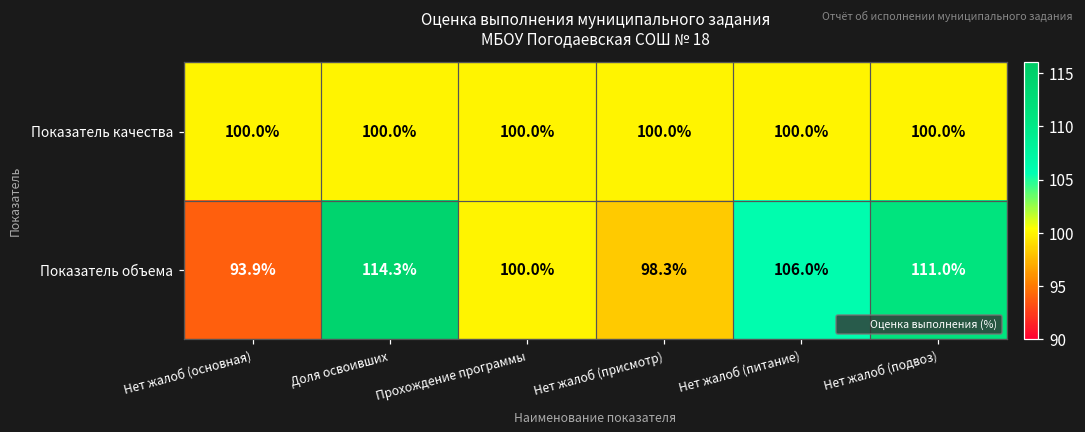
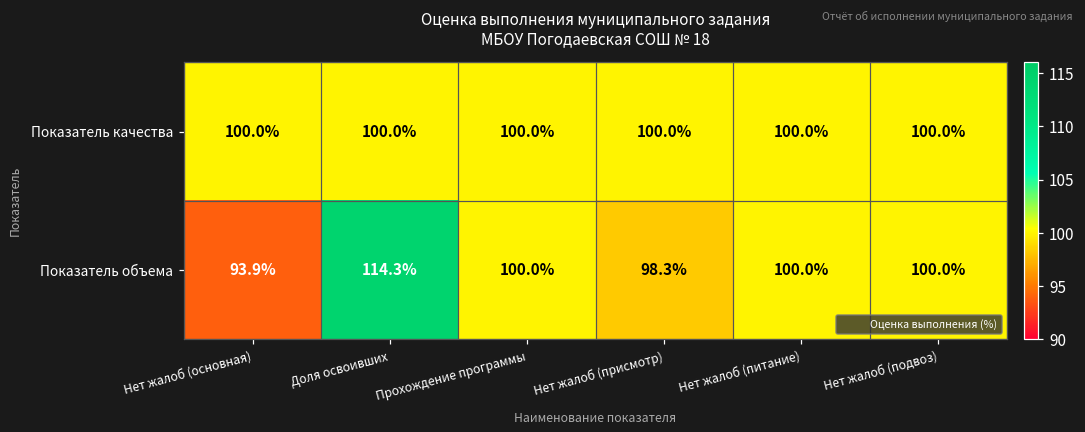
Показатель объема, Нет жалоб (питание): 106.0% -> 100.0%
Показатель объема, Нет жалоб (подвоз): 111.0% -> 100.0%
